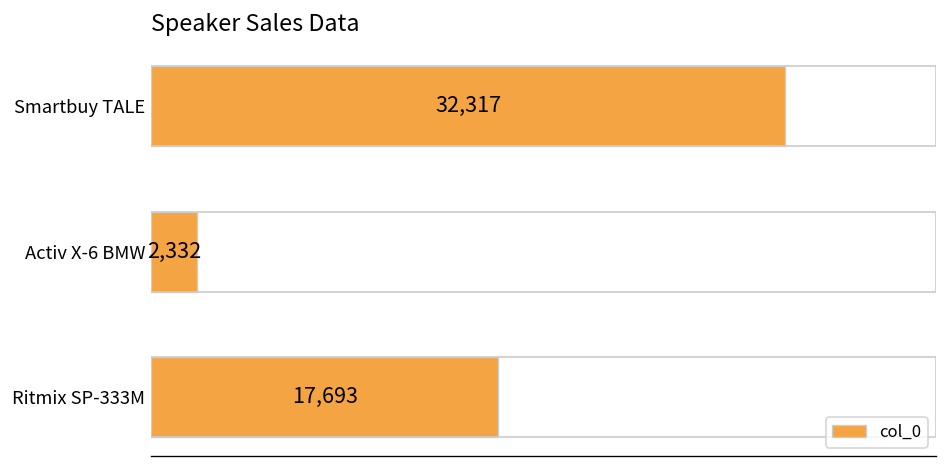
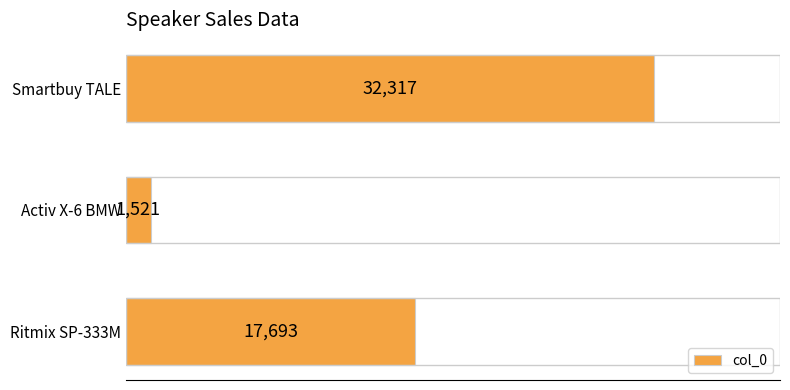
Activ X-6 BMW: 2,332 -> 1,521
